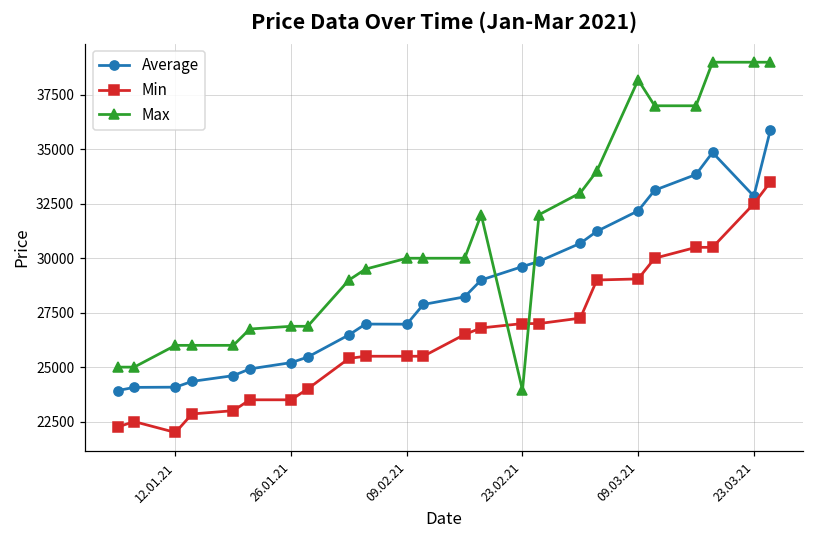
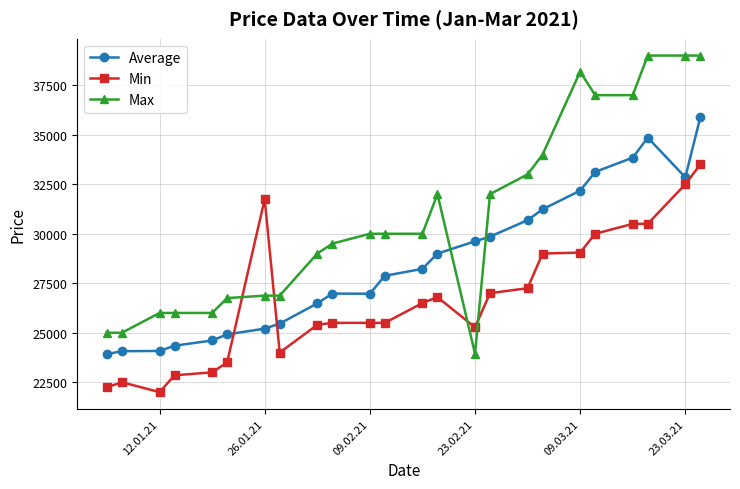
Min, 26.01.21: 23500 -> 31700
Min, 23.02.21: 27000 -> 25300
